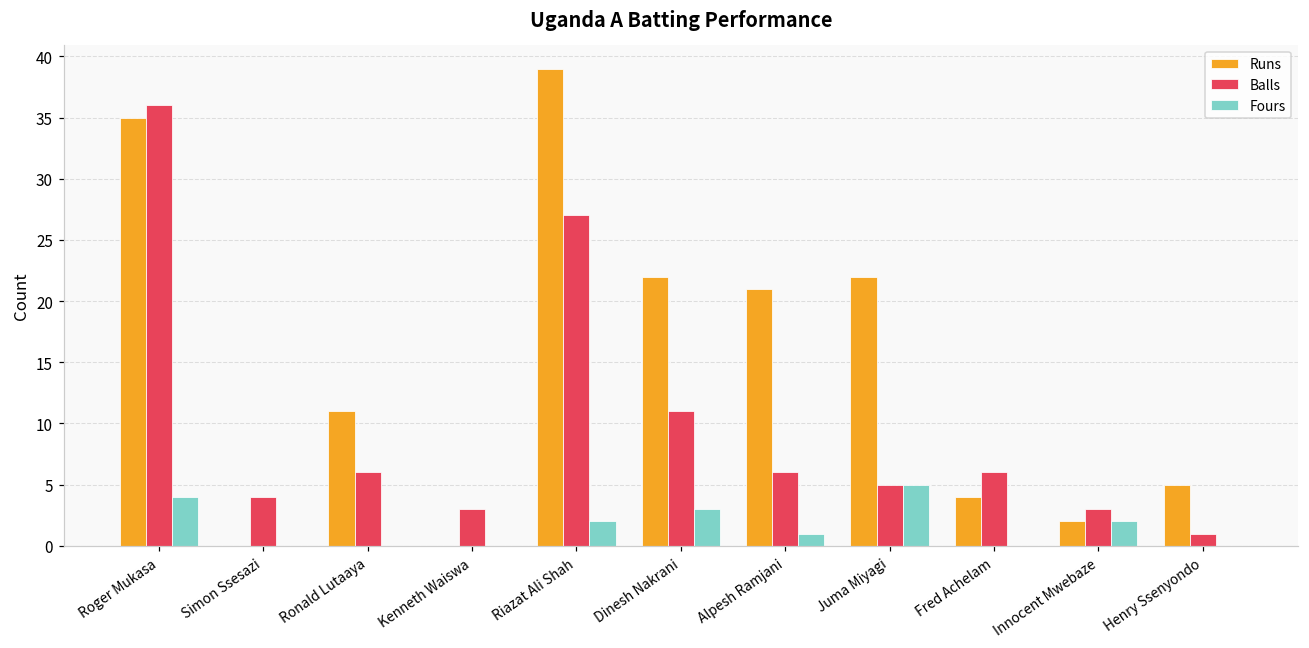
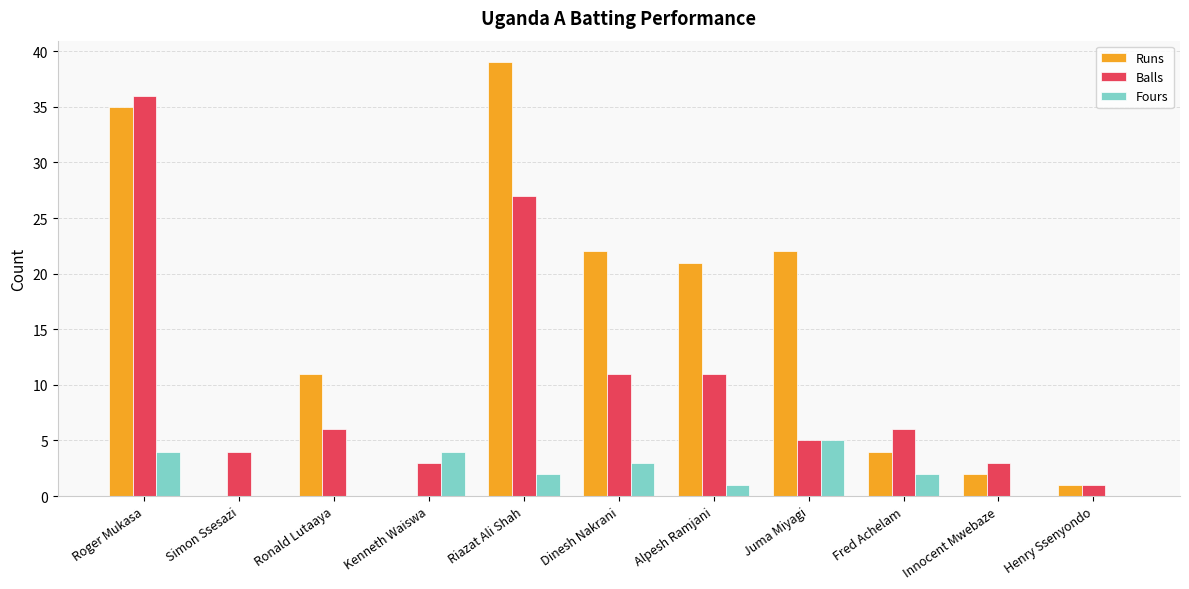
Fours, Kenneth Waiswa: 0 -> 4
Balls, Alpesh Ramjani: 6 -> 11
Fours, Fred Achelam: 0 -> 2
Fours, Innocent Mwebaze: 2 -> 0
Runs, Henry Ssenyondo: 5 -> 1
